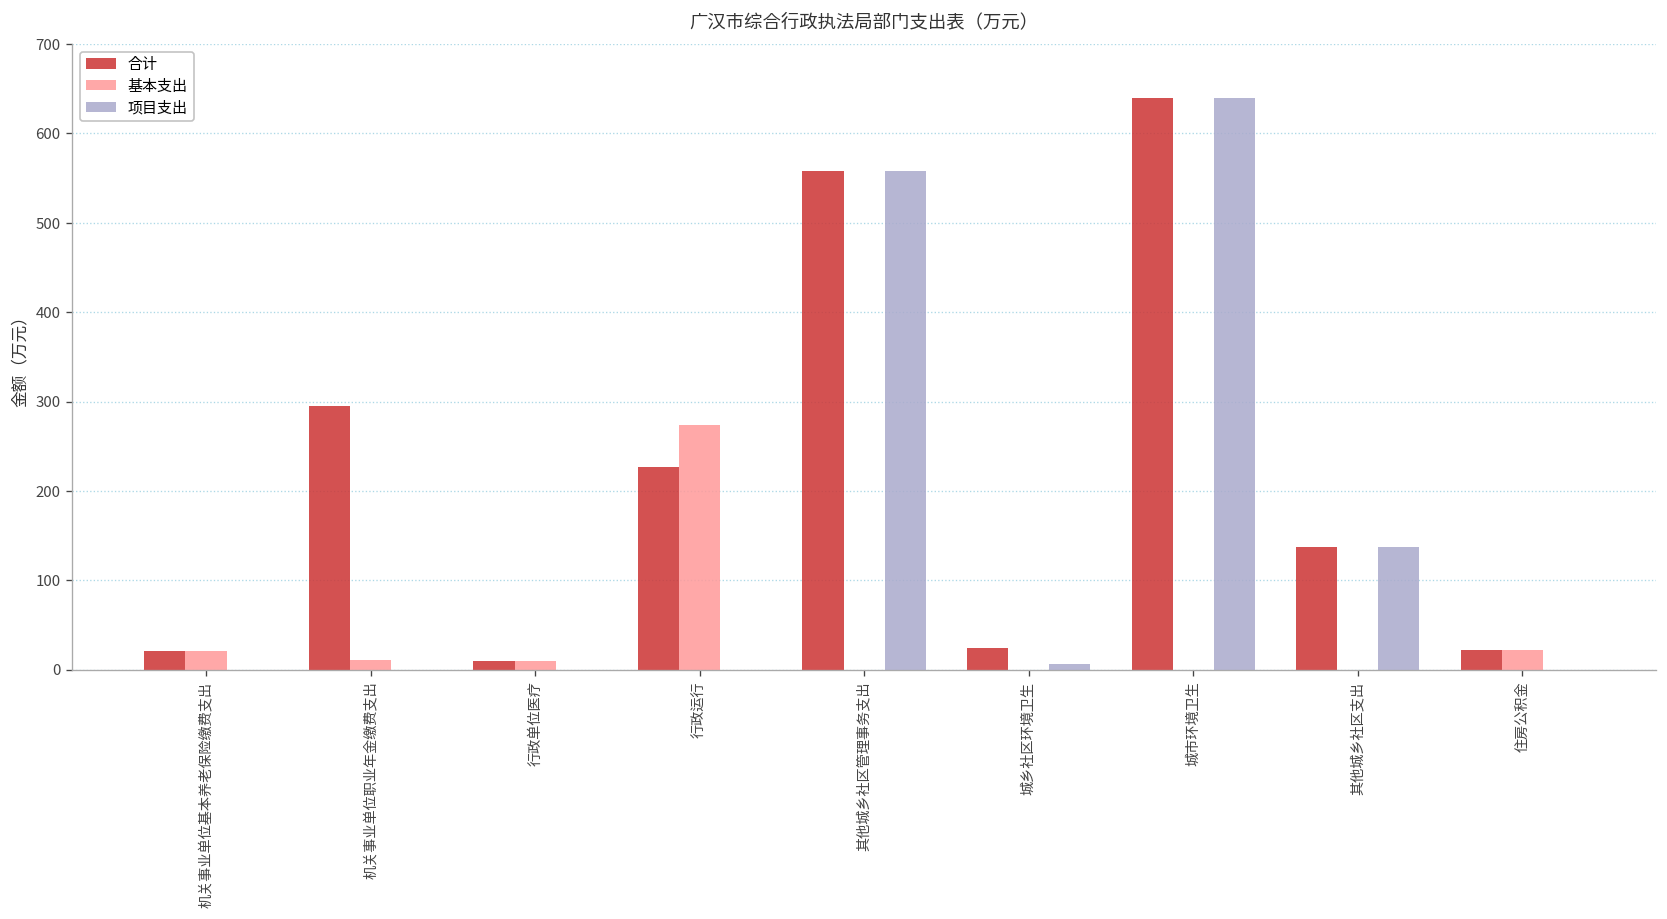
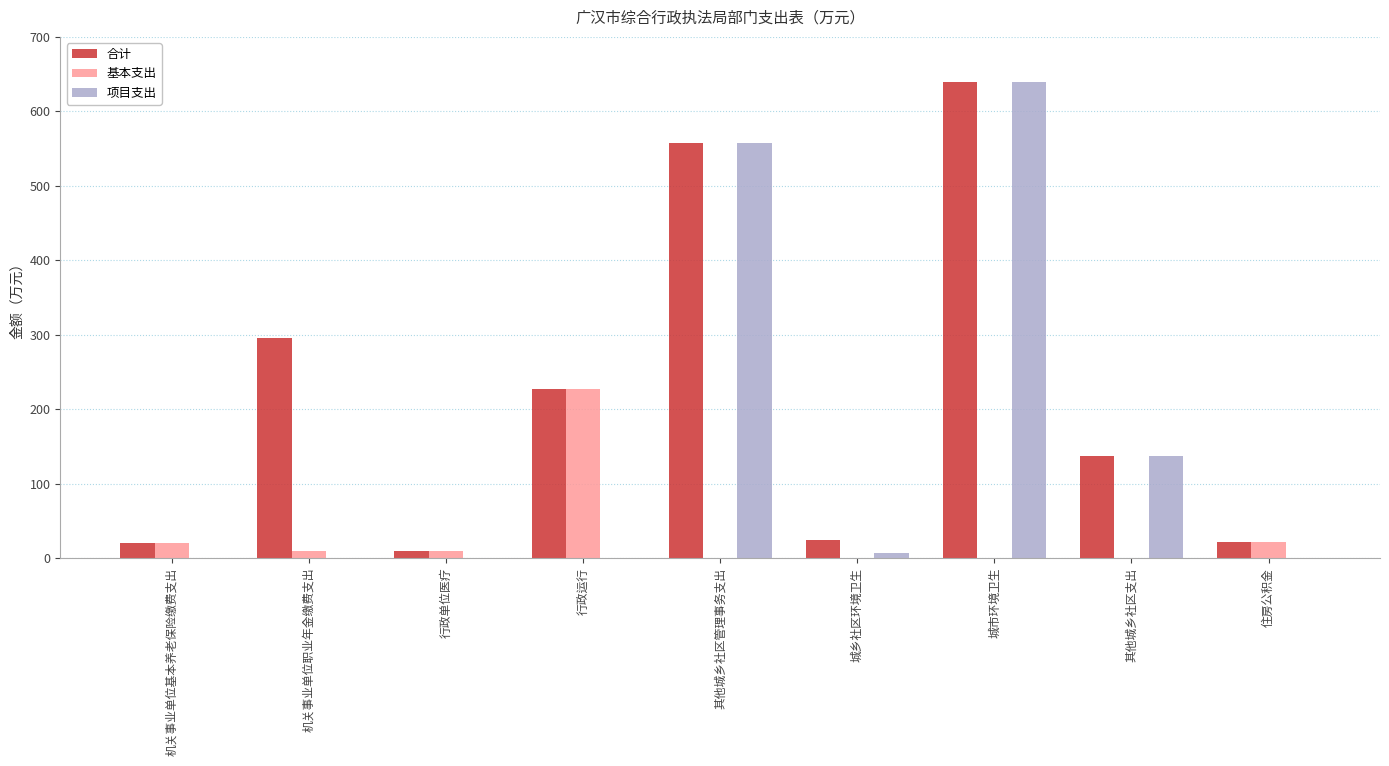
基本支出, 行政运行: 270 -> 230
